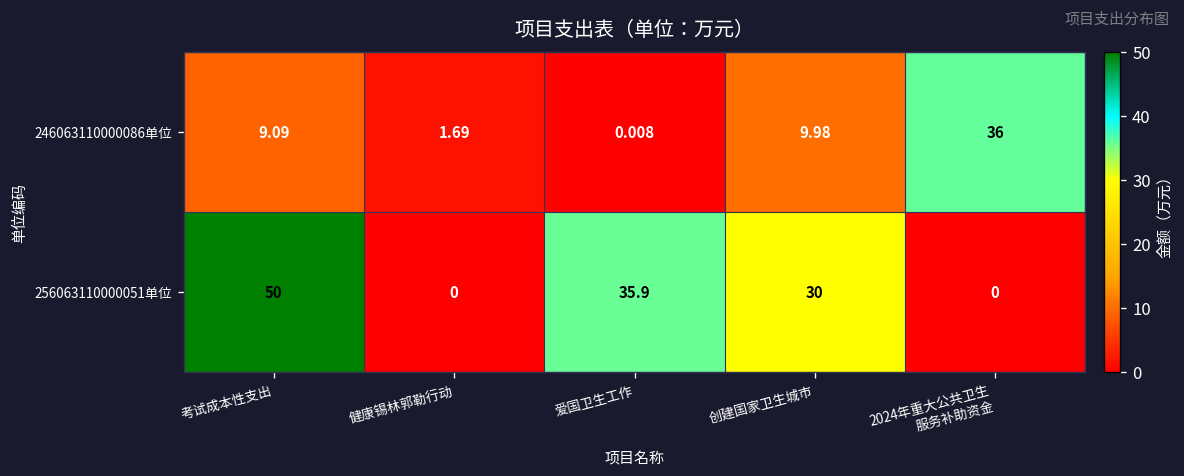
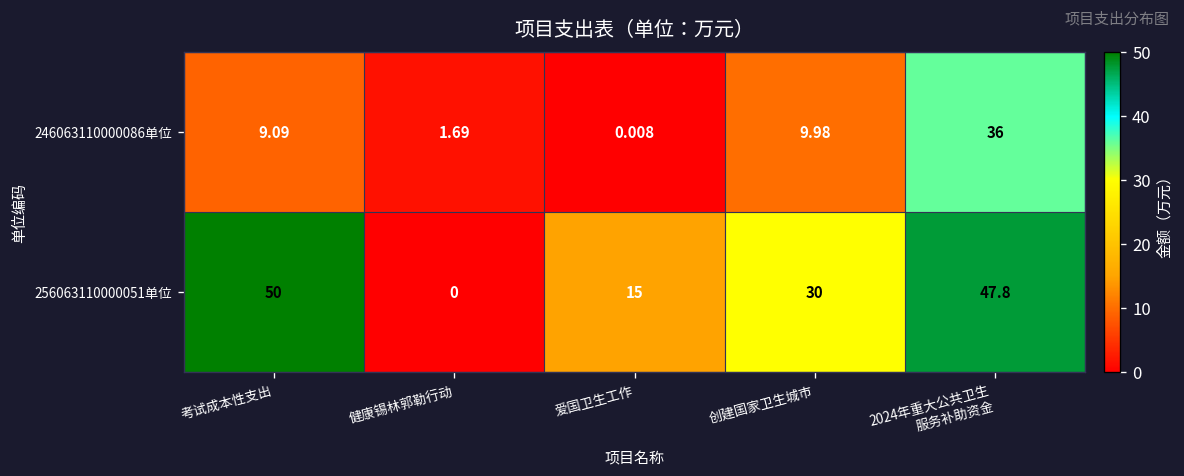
256063110000051单位, 爱国卫生工作: 35.9 -> 15
256063110000051单位, 2024年重大公共卫生 服务补助资金: 0 -> 47.8
